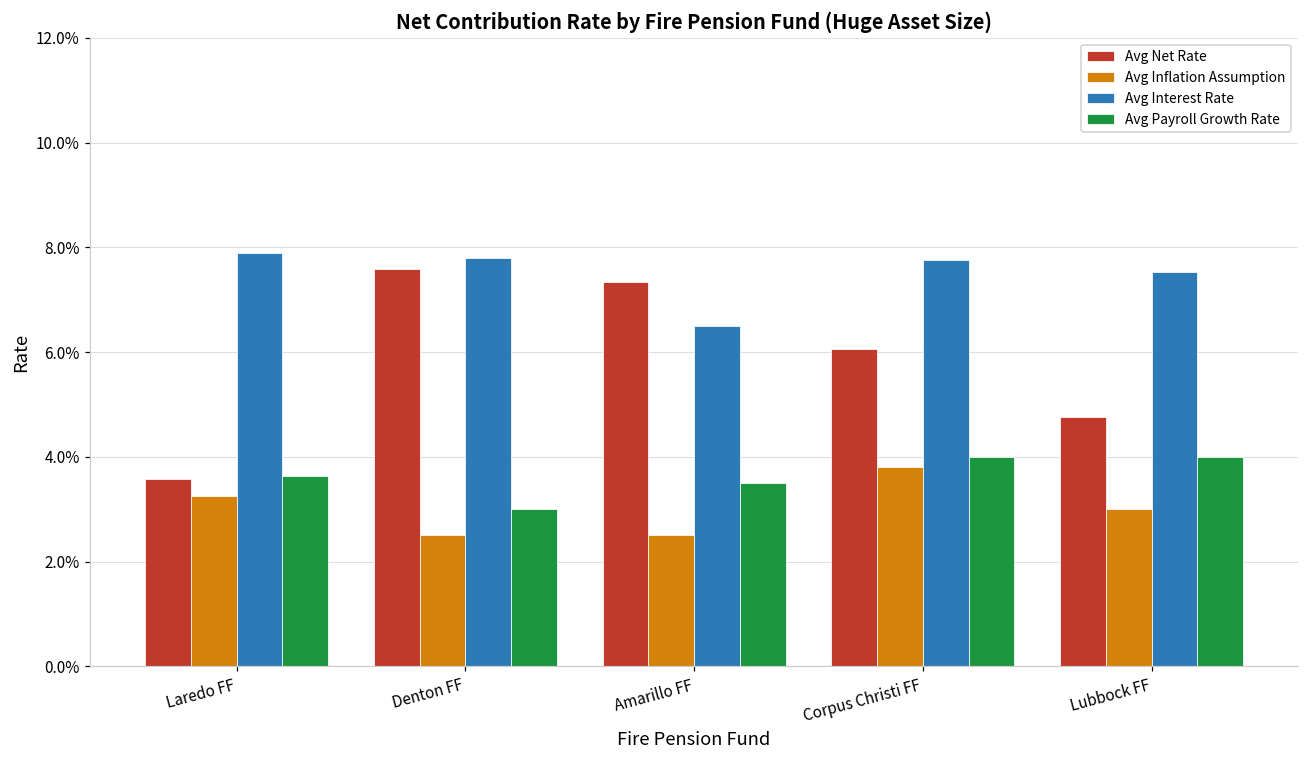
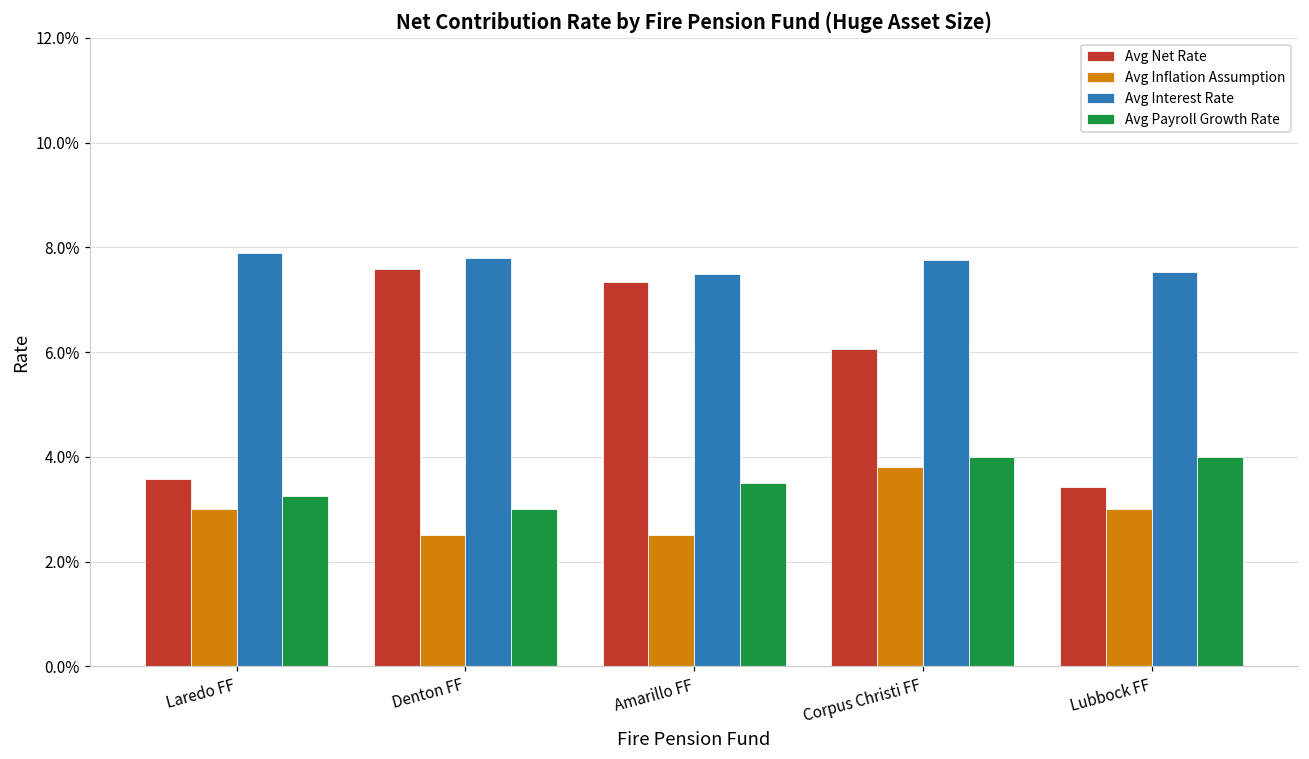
Avg Inflation Assumption, Laredo FF: 3.3% -> 3.0%
Avg Payroll Growth Rate, Laredo FF: 3.6% -> 3.3%
Avg Interest Rate, Amarillo FF: 6.5% -> 7.5%
Avg Net Rate, Lubbock FF: 4.8% -> 3.4%
